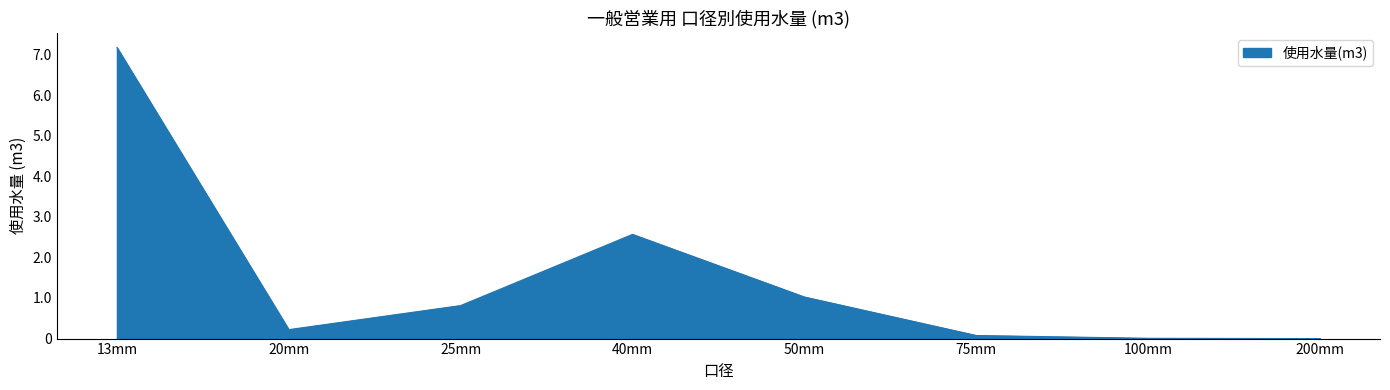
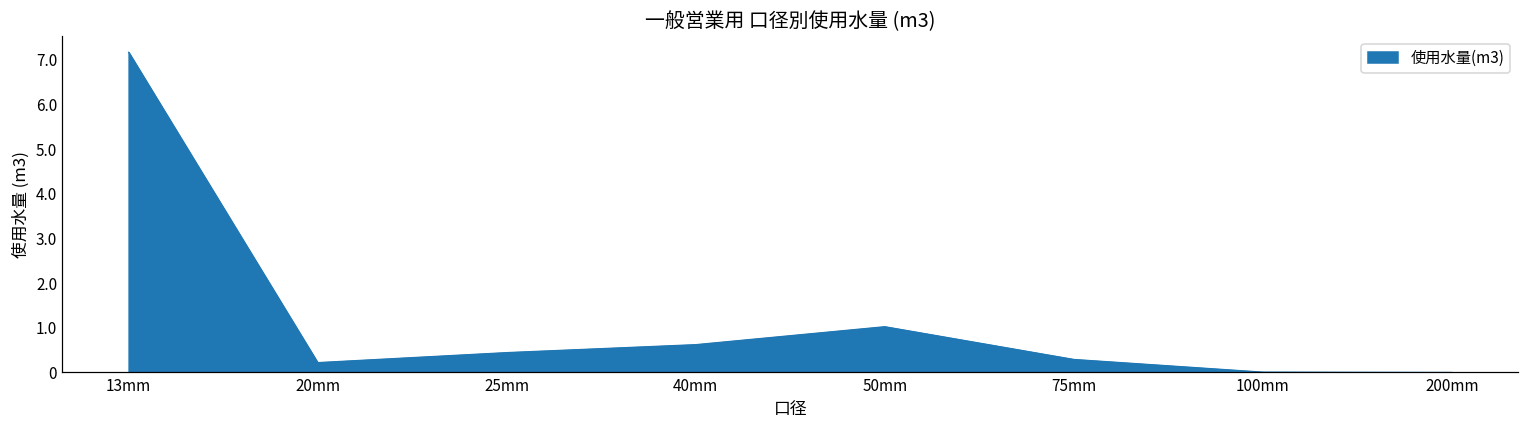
25mm: 0.8 -> 0.4
40mm: 2.6 -> 0.6
75mm: 0.1 -> 0.3
